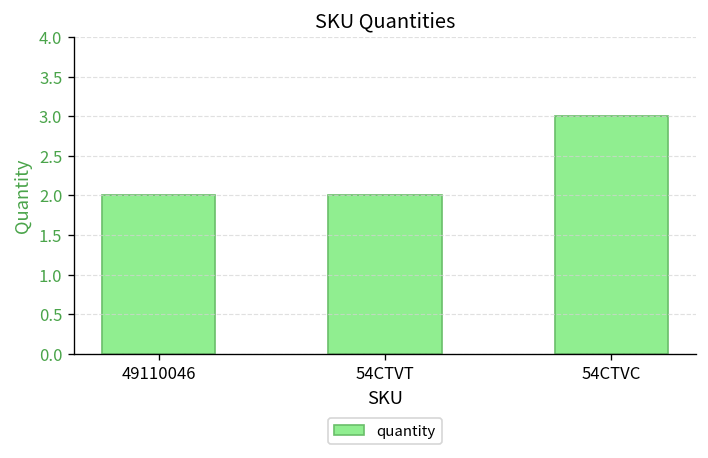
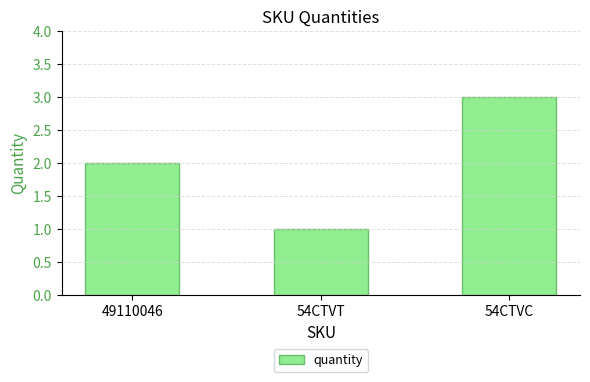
54CTVT: 2 -> 1
